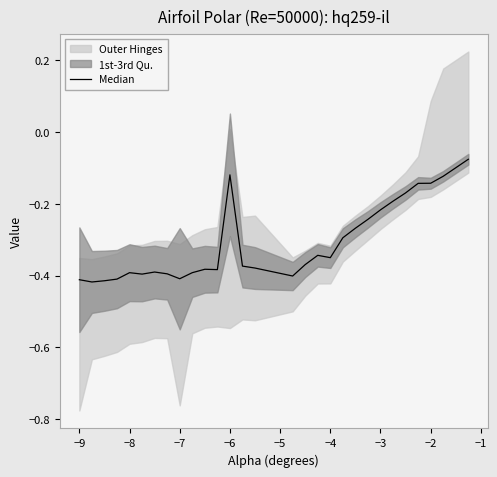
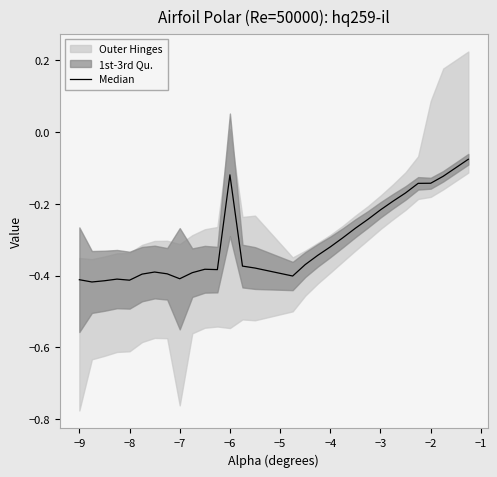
Median, −8: -0.39 -> -0.41
Median, −4: -0.35 -> -0.32
